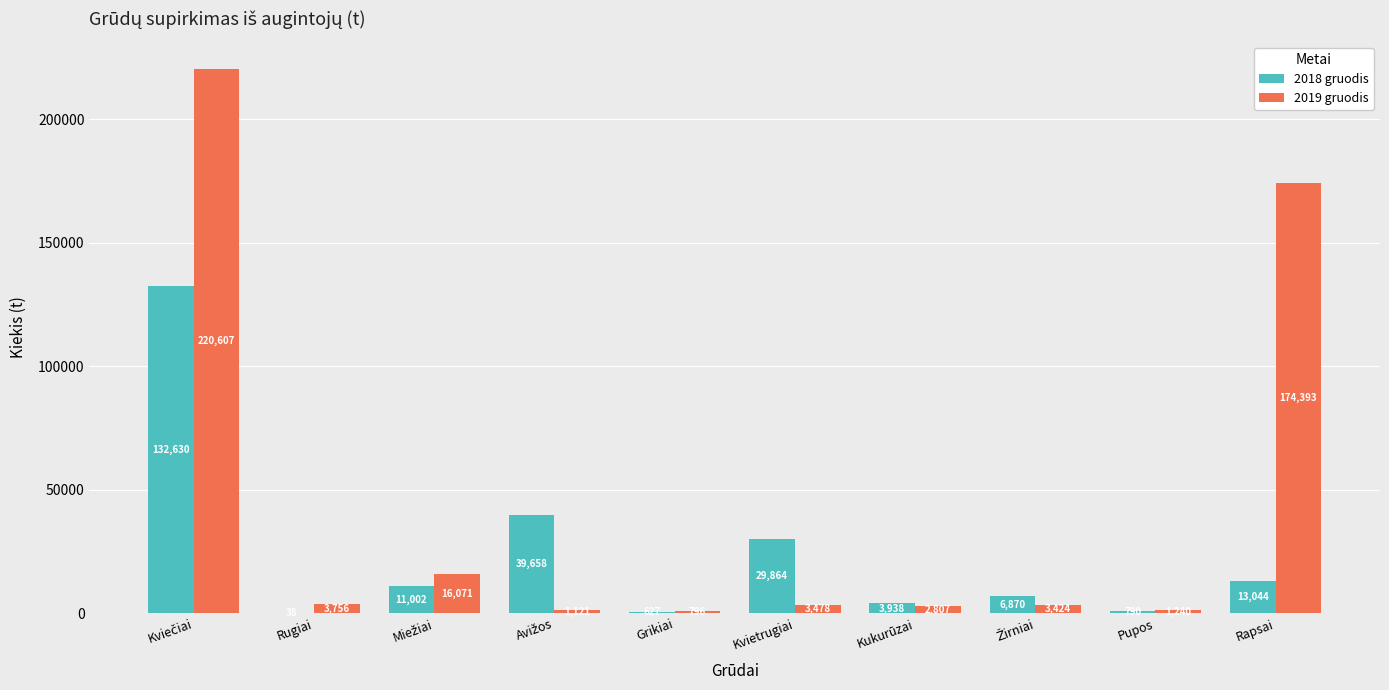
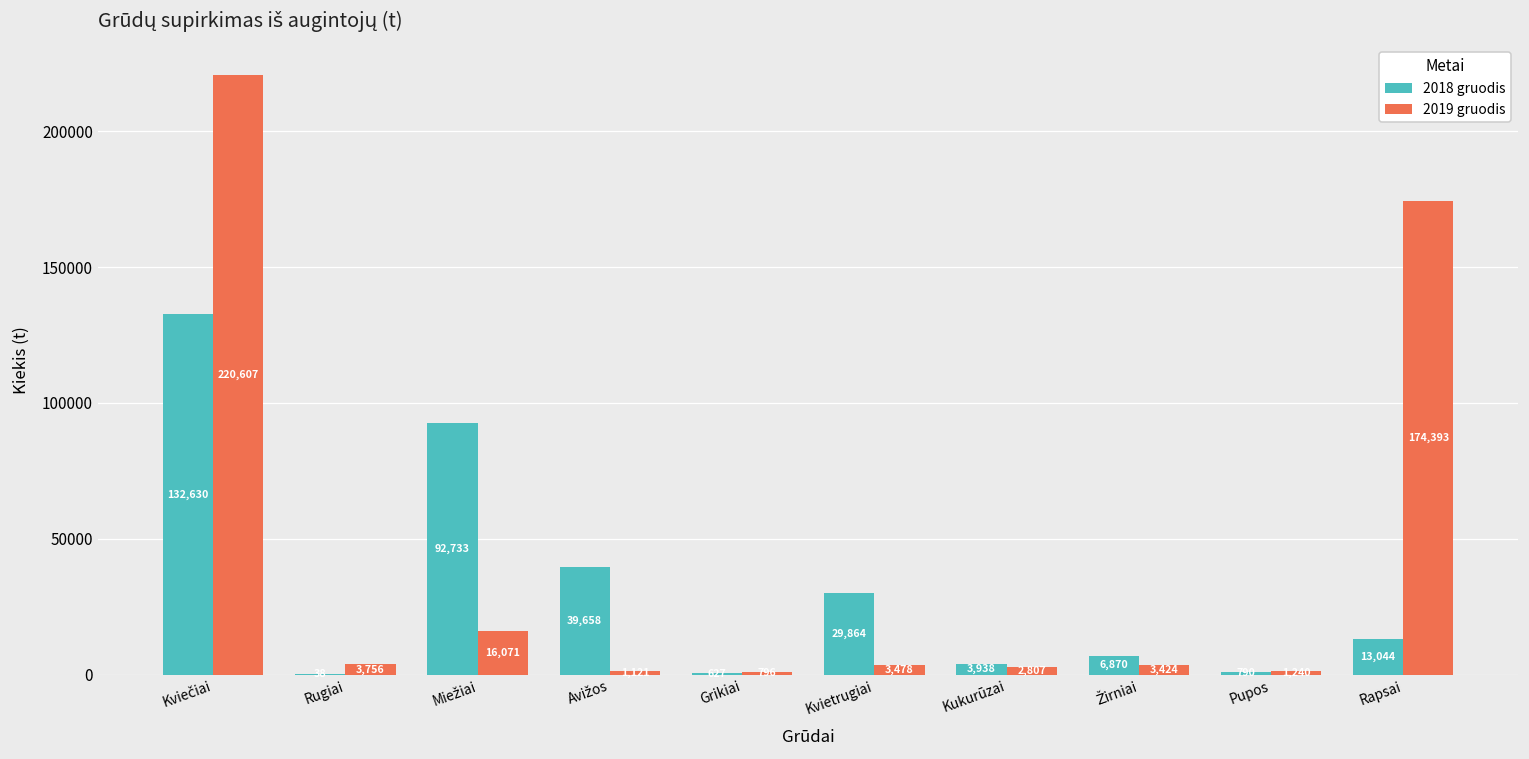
2018 gruodis, Miežiai: 11,002 -> 92,733
